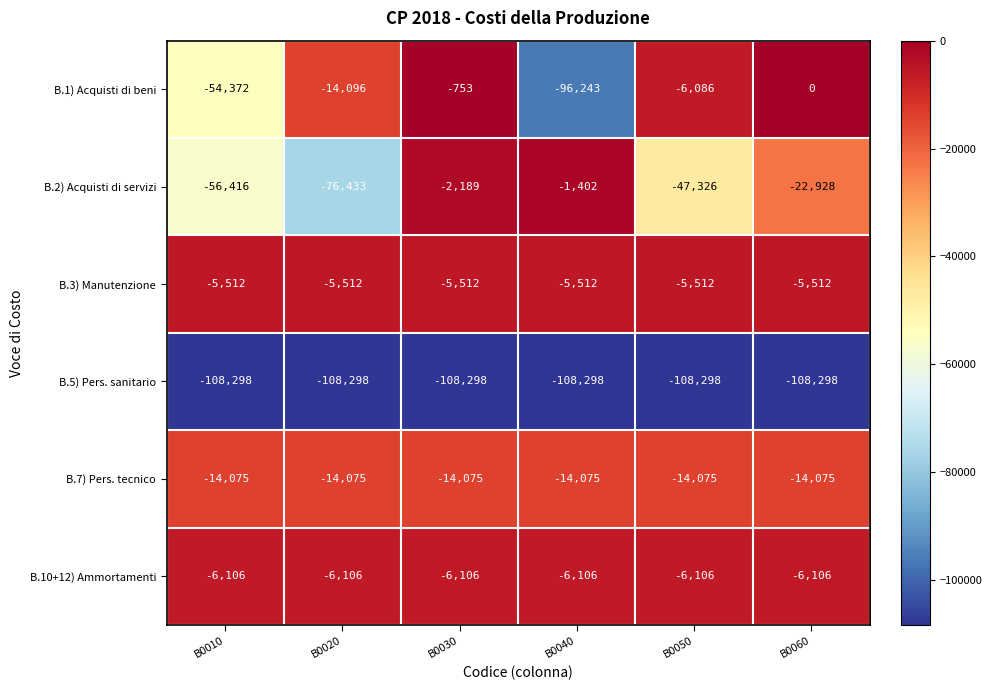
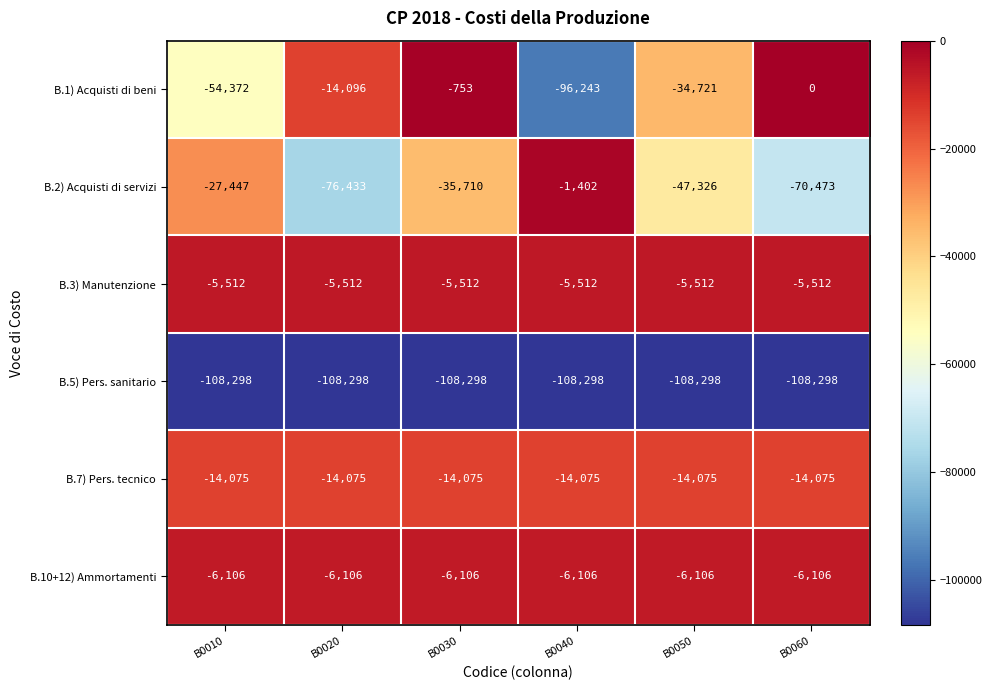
B.1) Acquisti di beni, B0050: -6,086 -> -34,721
B.2) Acquisti di servizi, B0010: -56,416 -> -27,447
B.2) Acquisti di servizi, B0030: -2,189 -> -35,710
B.2) Acquisti di servizi, B0060: -22,928 -> -70,473
